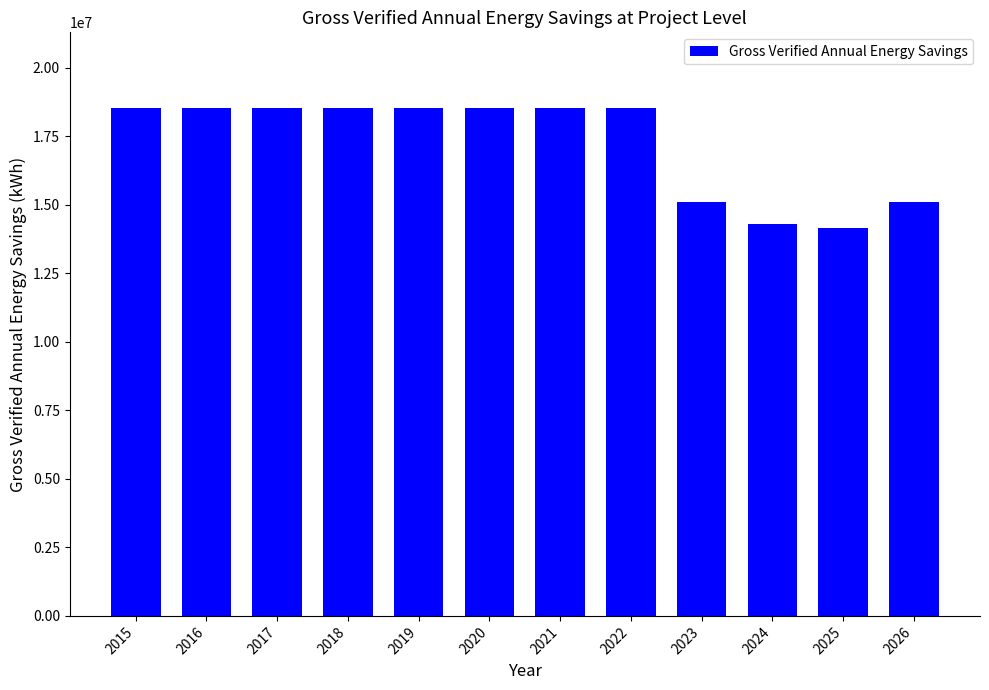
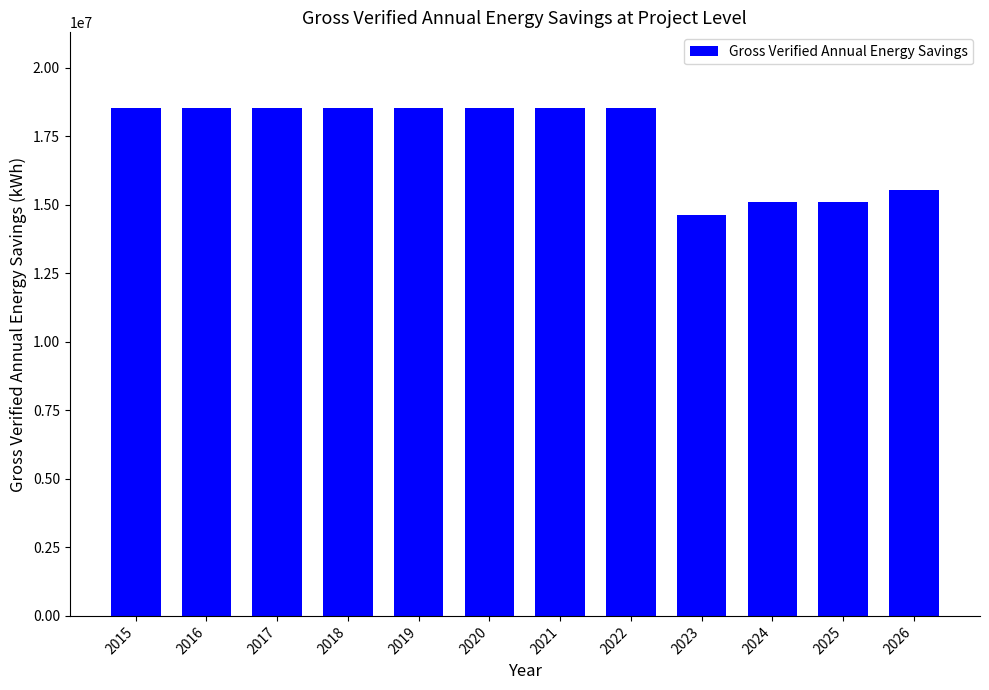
2023: 15100000 -> 14600000
2024: 14300000 -> 15100000
2025: 14200000 -> 15100000
2026: 15100000 -> 15500000
